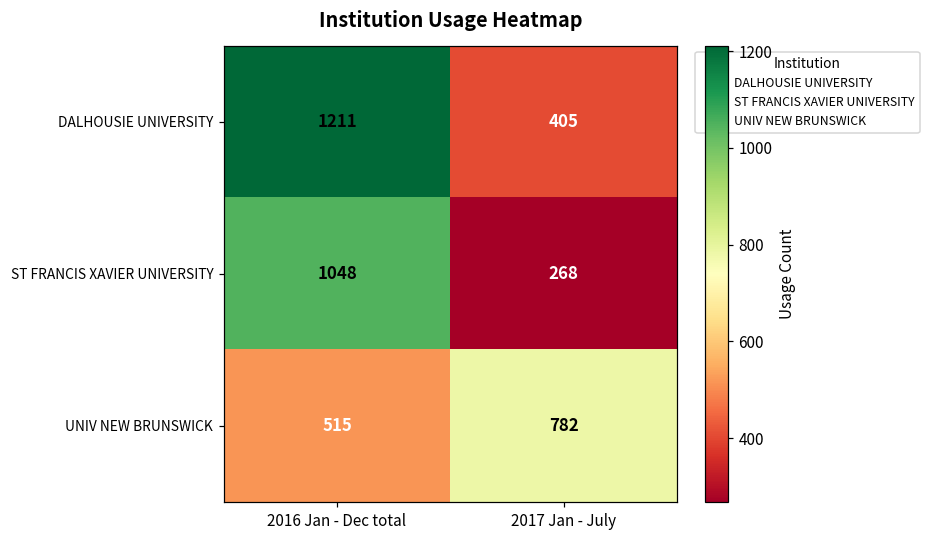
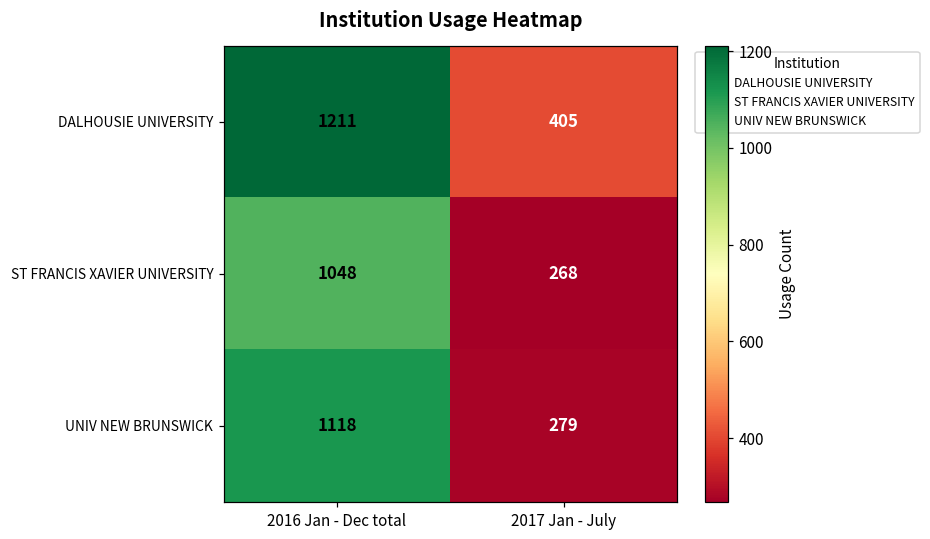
UNIV NEW BRUNSWICK, 2016 Jan - Dec total: 515 -> 1118
UNIV NEW BRUNSWICK, 2017 Jan - July: 782 -> 279
